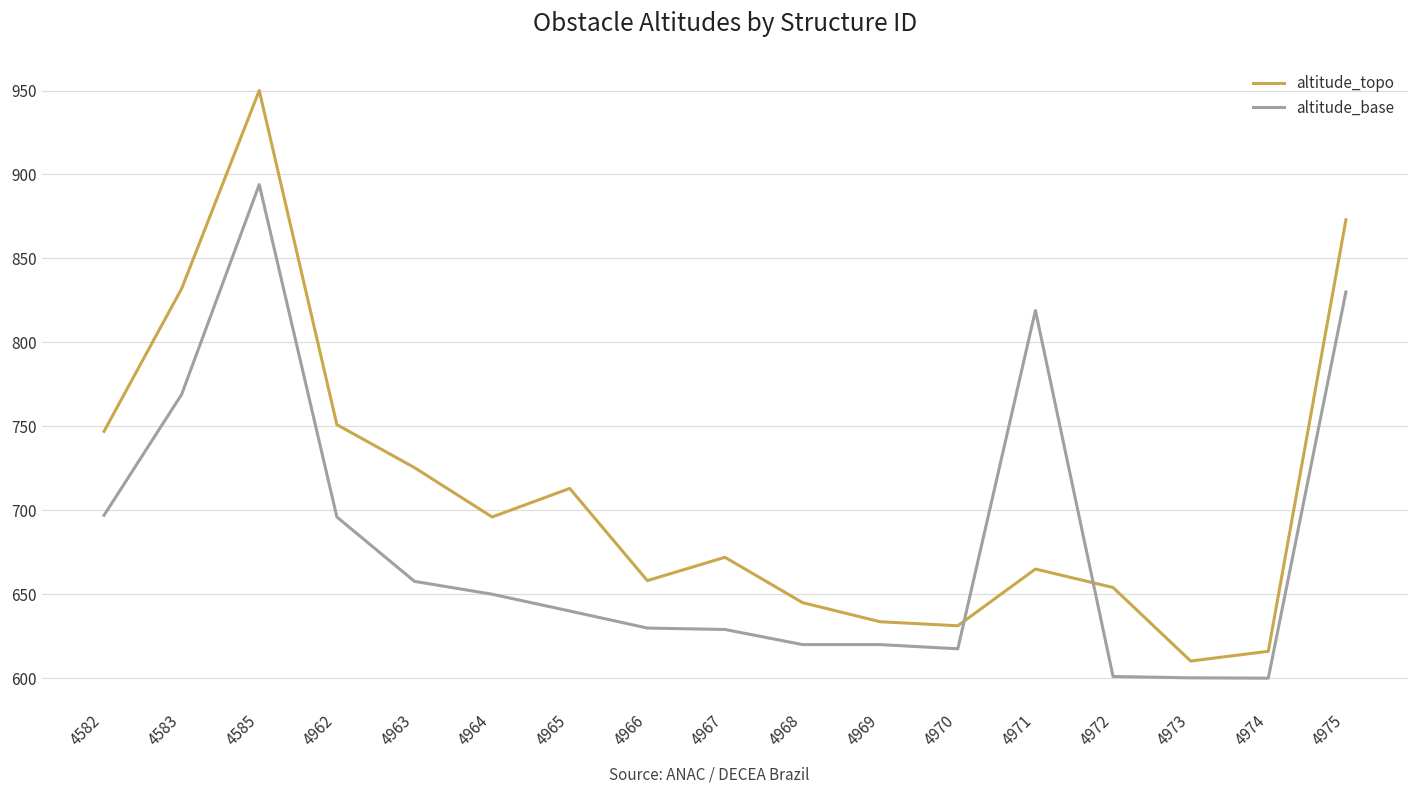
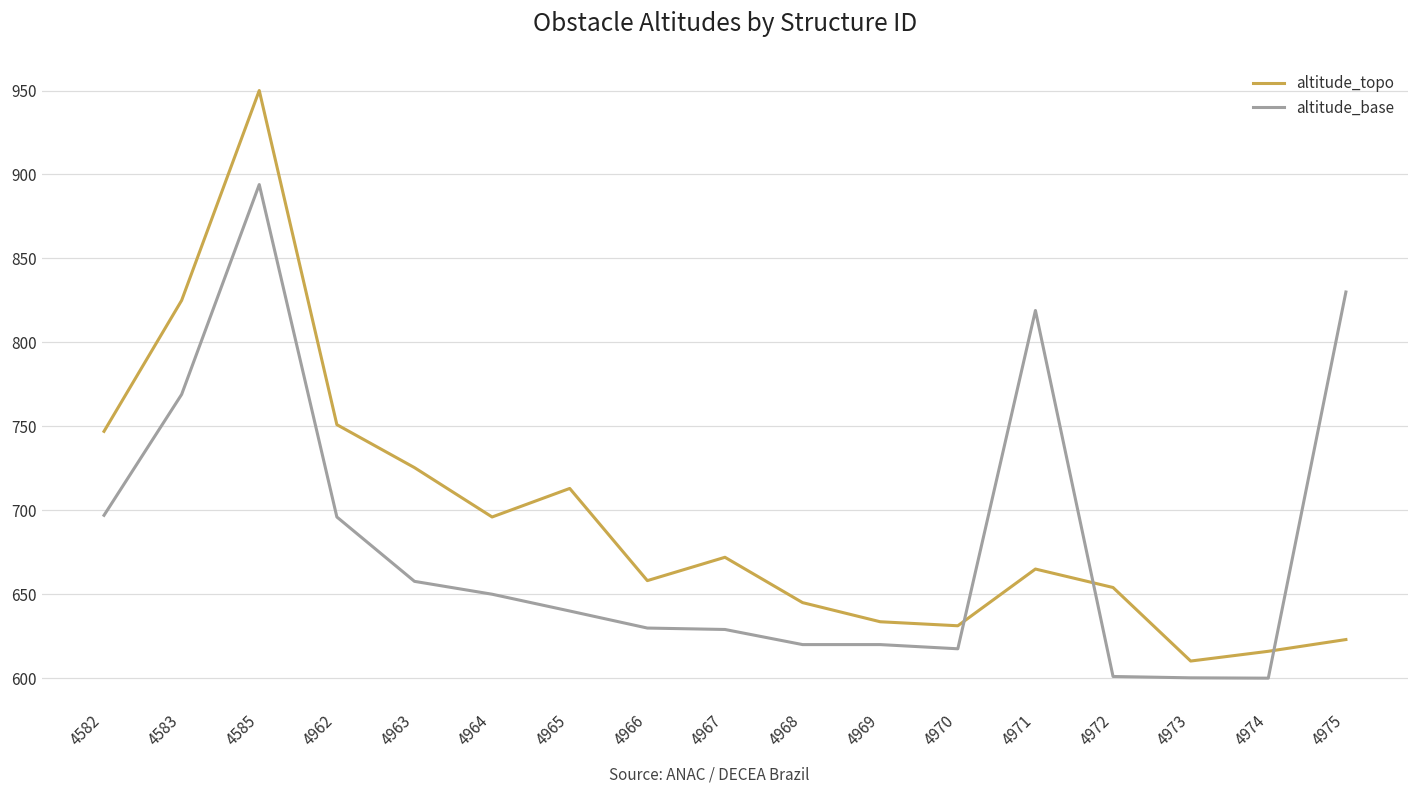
altitude_topo, 4583: 832 -> 825
altitude_topo, 4975: 873 -> 623
